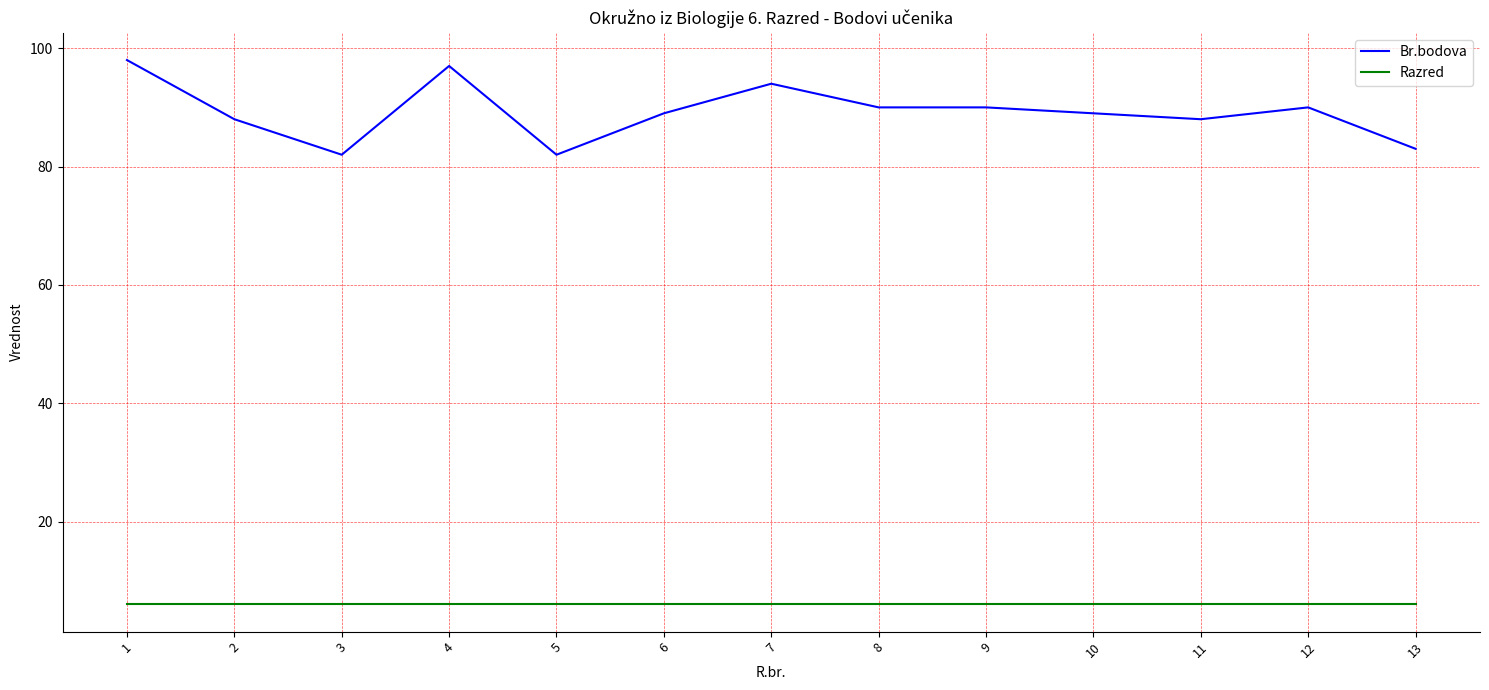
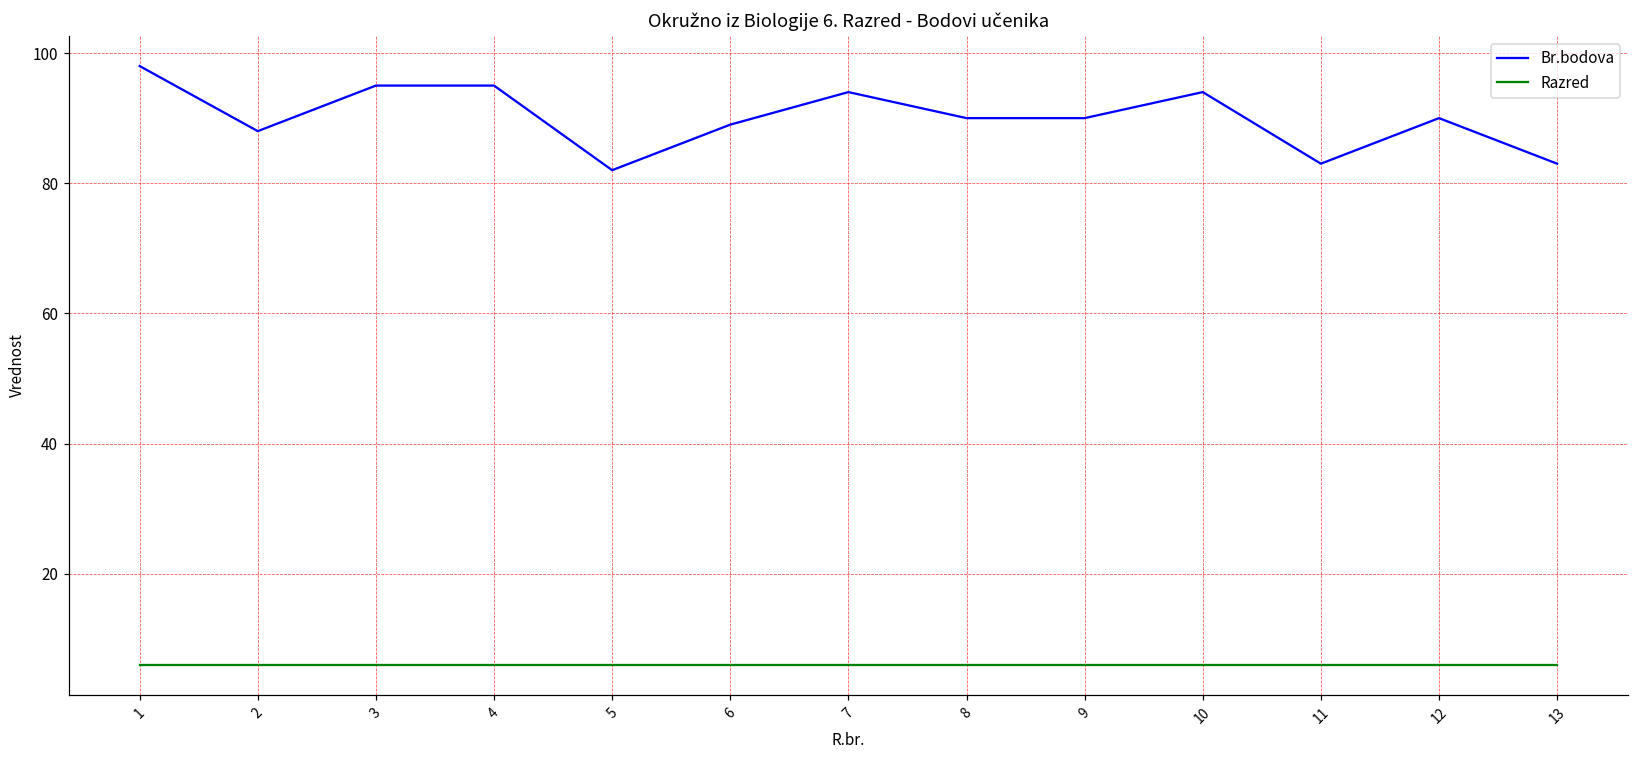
Br.bodova, 3: 82 -> 95
Br.bodova, 4: 97 -> 95
Br.bodova, 10: 89 -> 94
Br.bodova, 11: 88 -> 83
